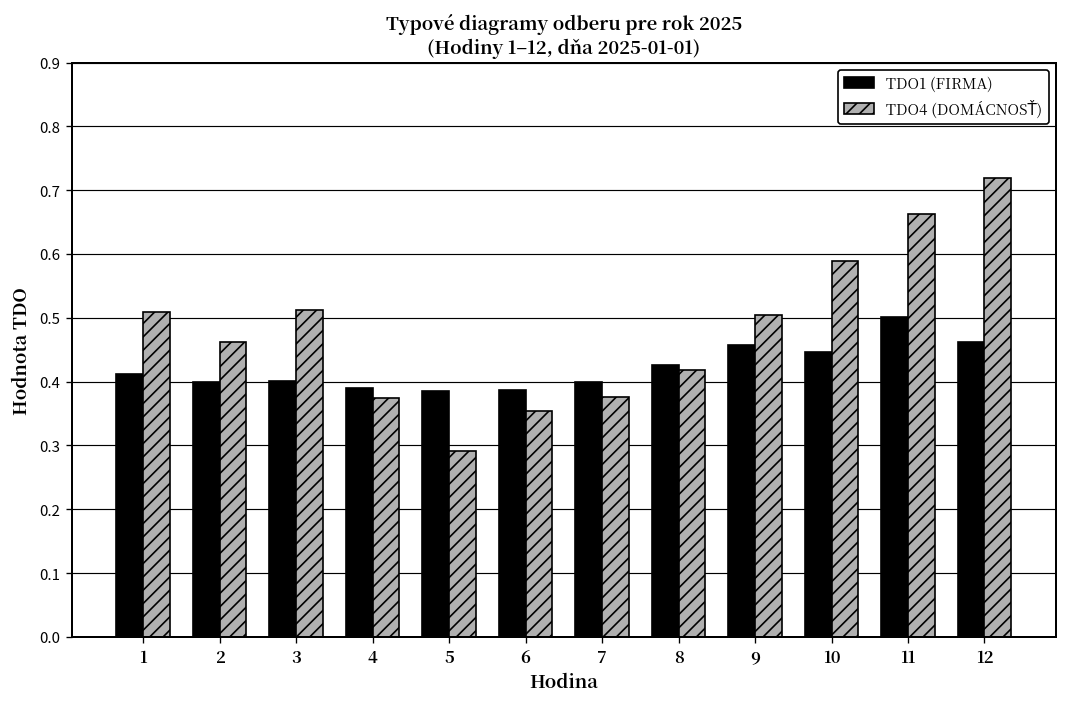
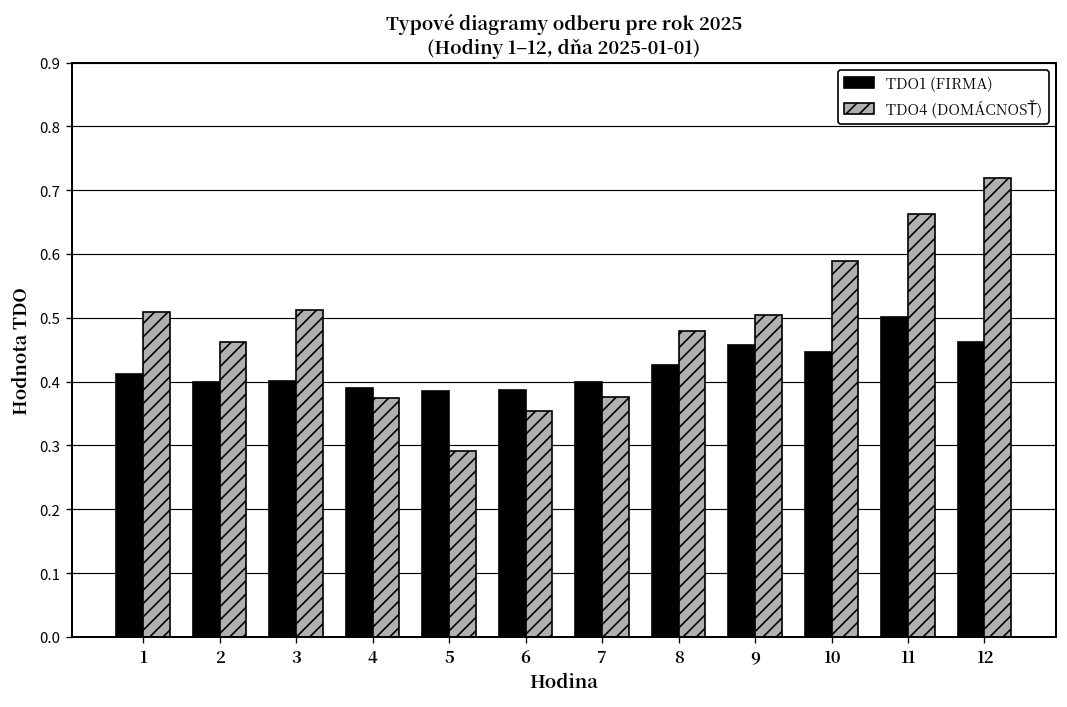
TDO4 (DOMÁCNOSŤ), 8: 0.42 -> 0.48
